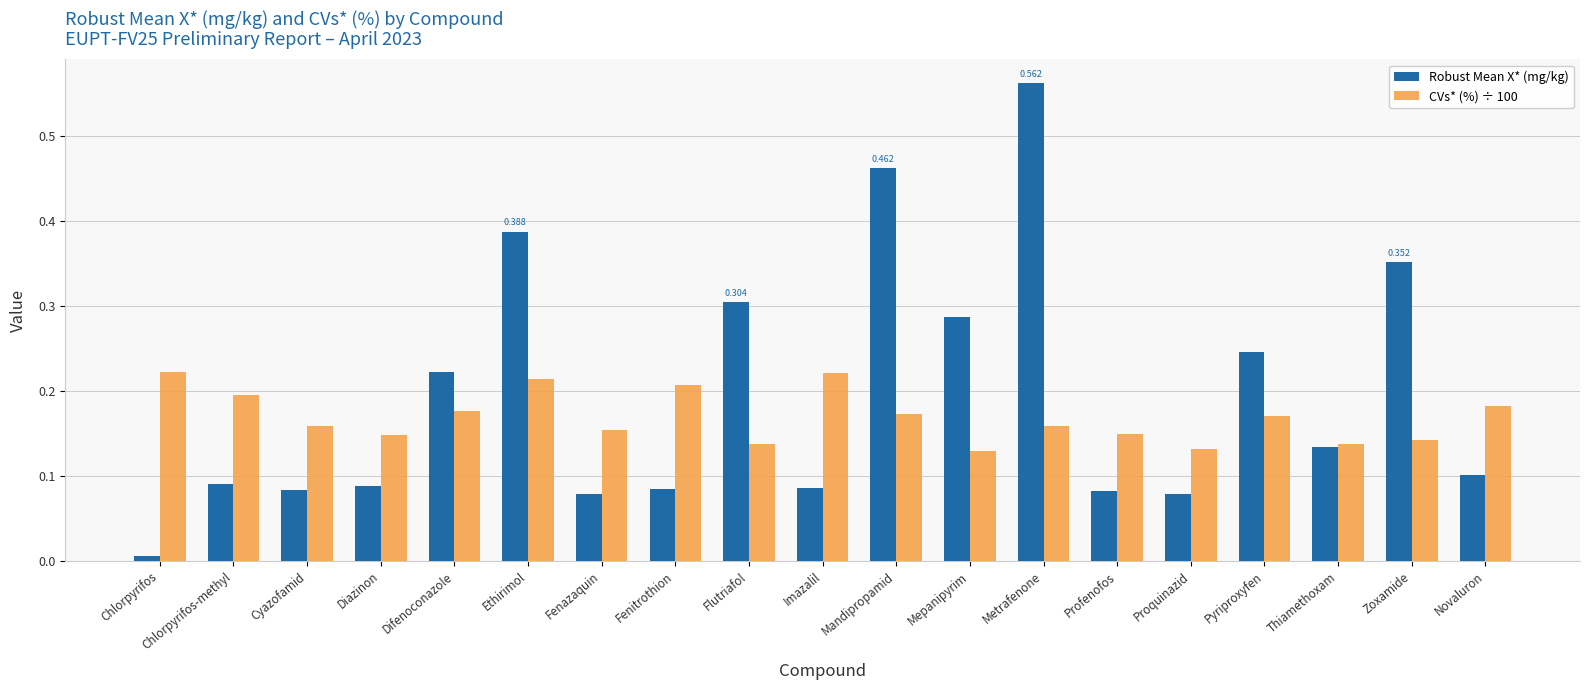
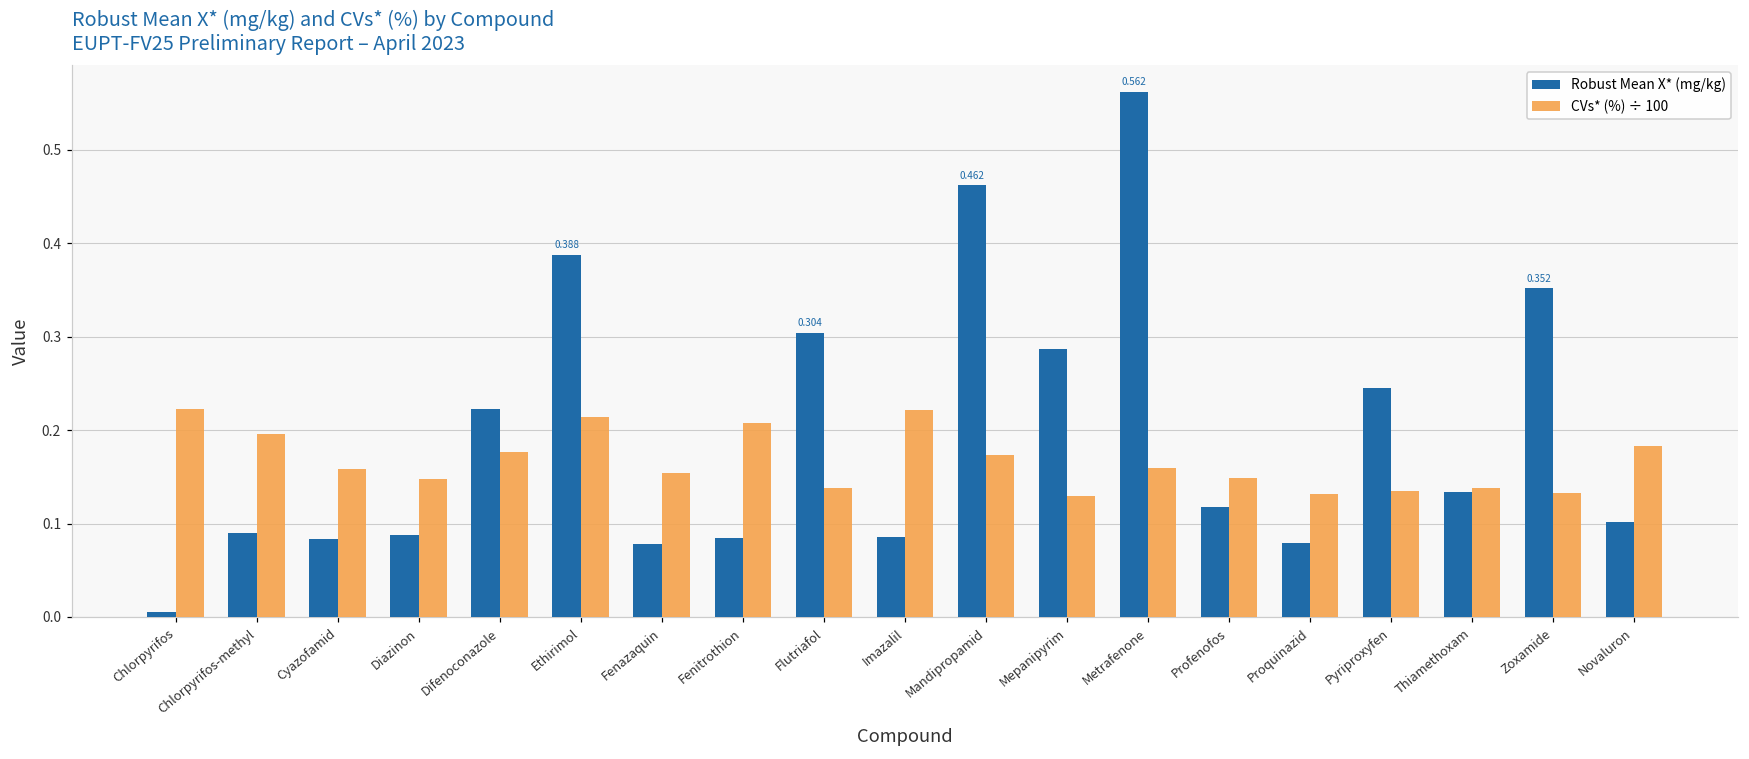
Robust Mean X* (mg/kg), Profenofos: 0.08 -> 0.12
CVs* (%) ÷ 100, Pyriproxyfen: 0.17 -> 0.13
CVs* (%) ÷ 100, Zoxamide: 0.14 -> 0.13
